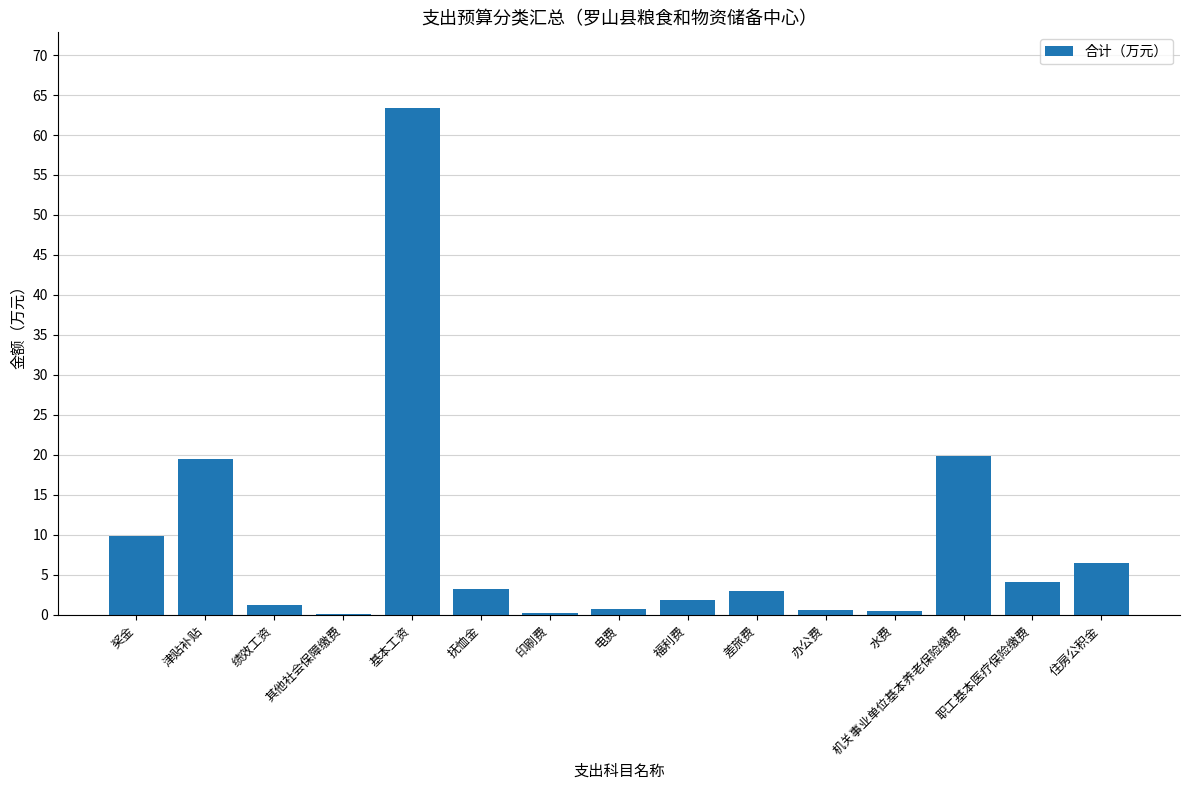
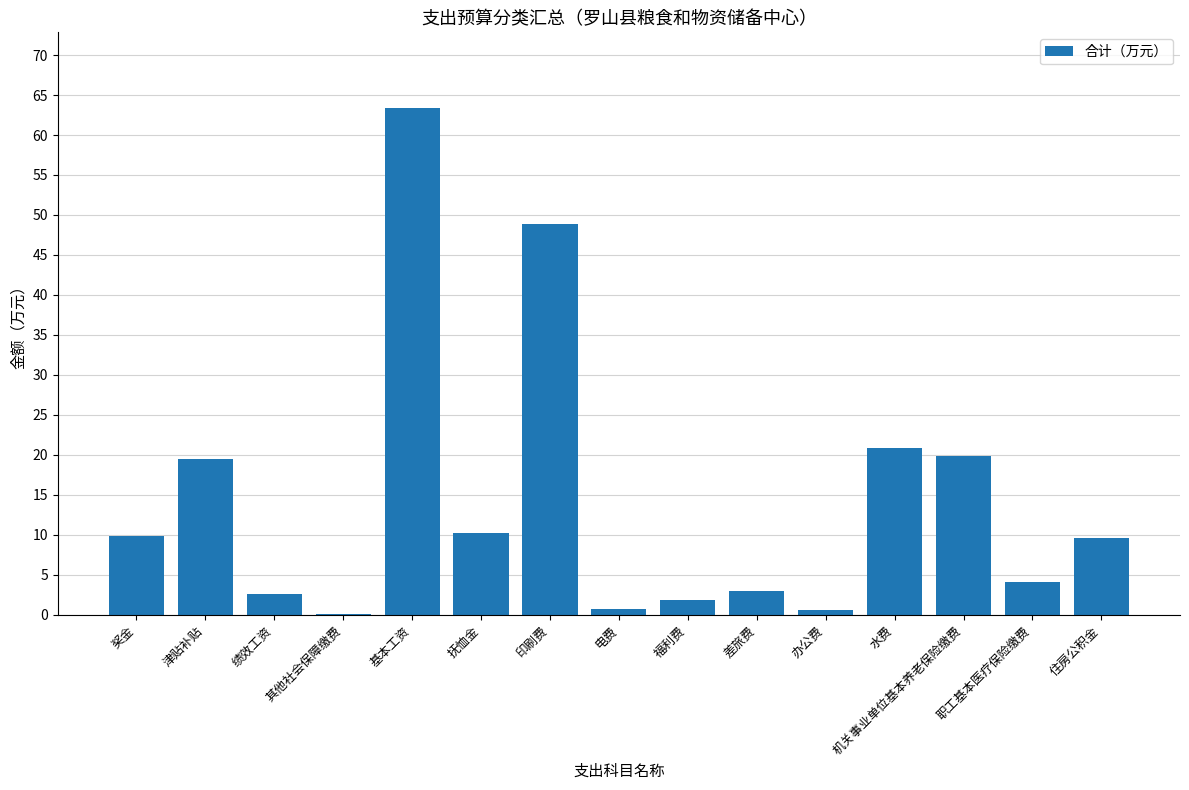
绩效工资: 1 -> 3
抚恤金: 3 -> 10
印刷费: 0 -> 49
水费: 1 -> 21
住房公积金: 6 -> 10
